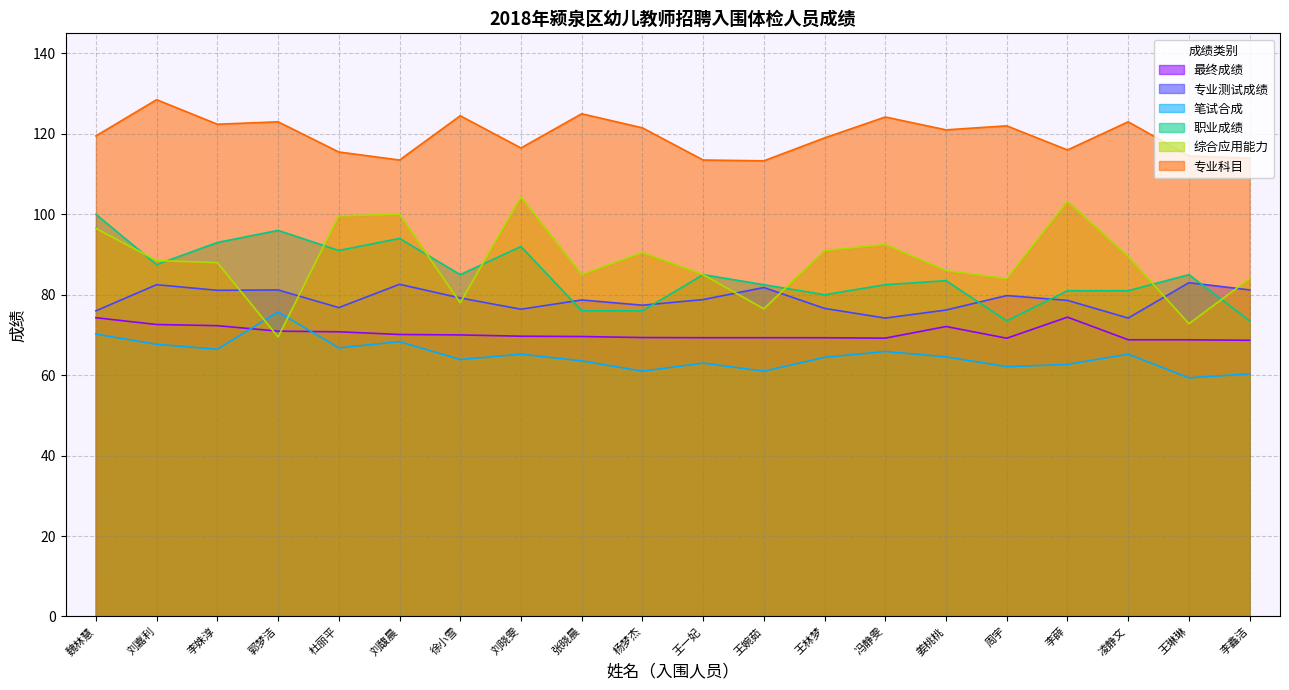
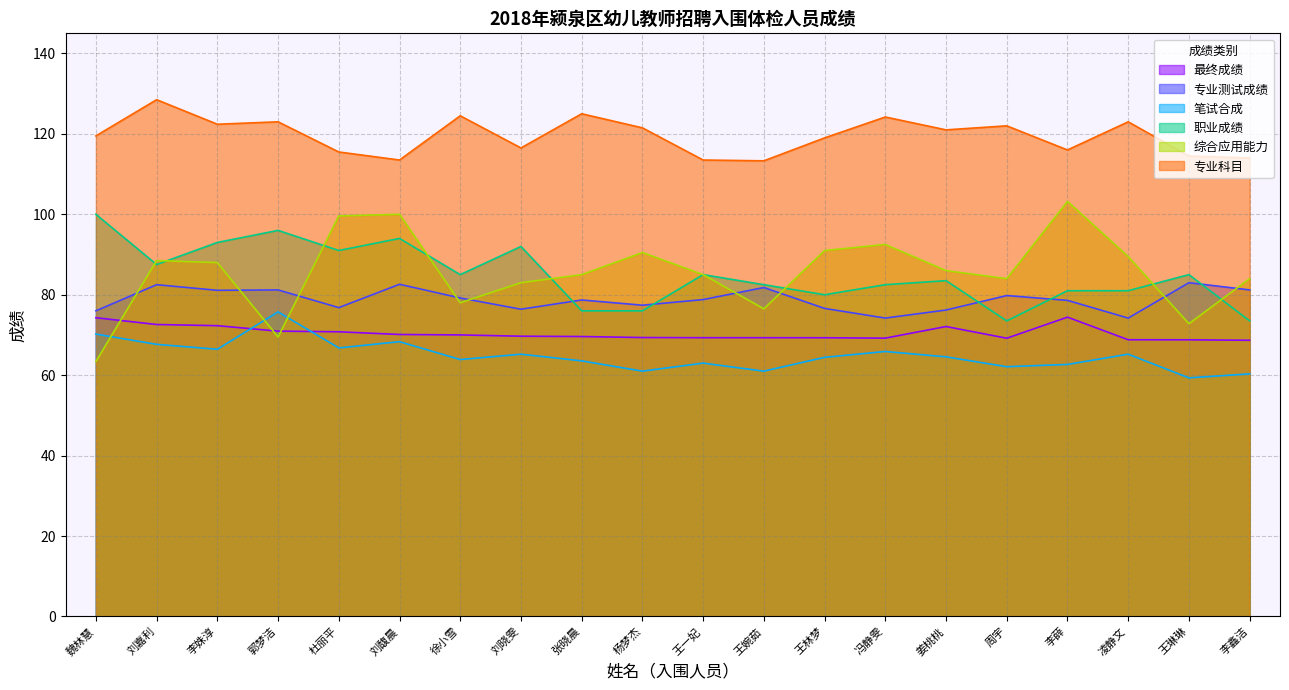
综合应用能力, 魏林慧: 97 -> 63
综合应用能力, 刘晓雯: 104 -> 83
